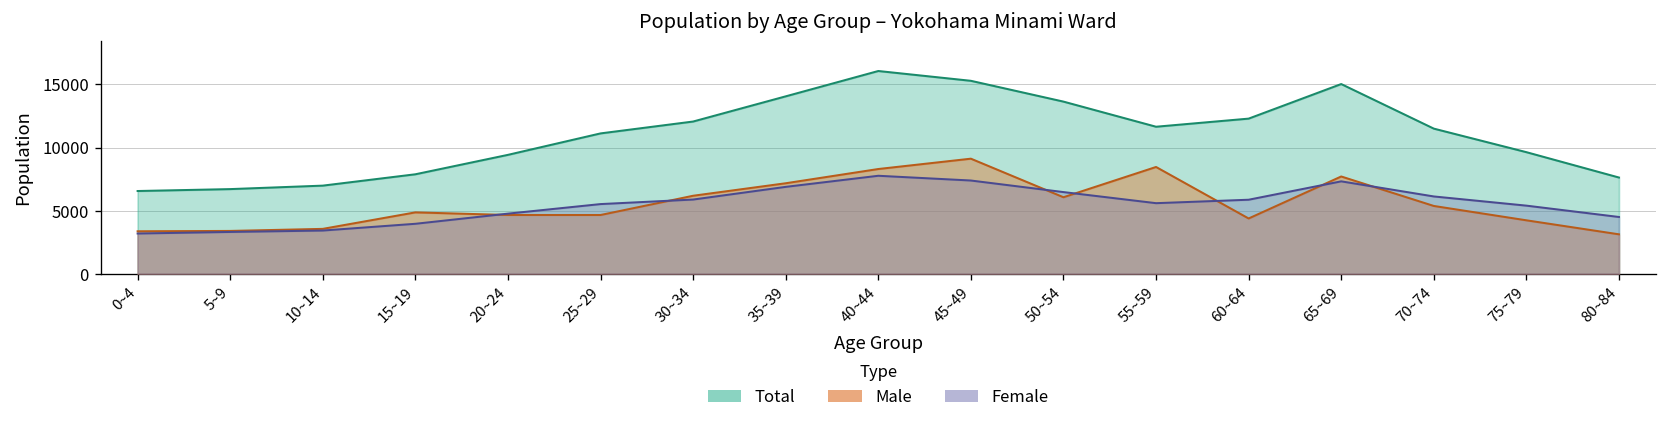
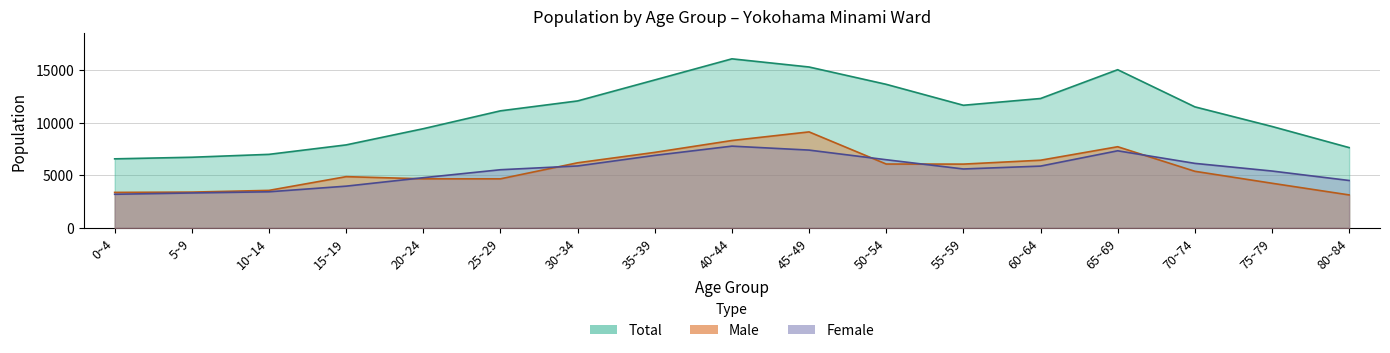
Male, 55~59: 8500 -> 6100
Male, 60~64: 4400 -> 6400
